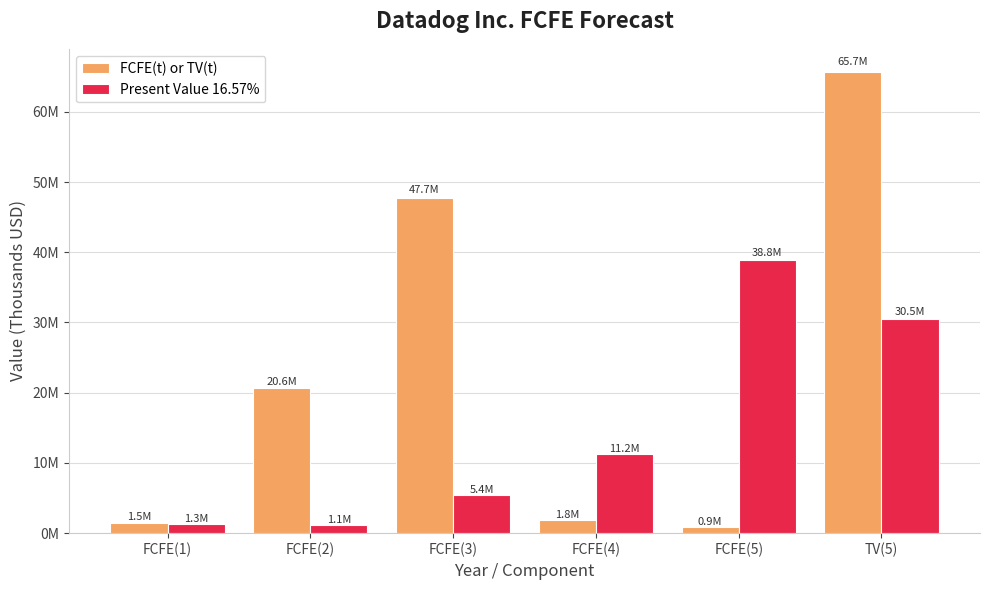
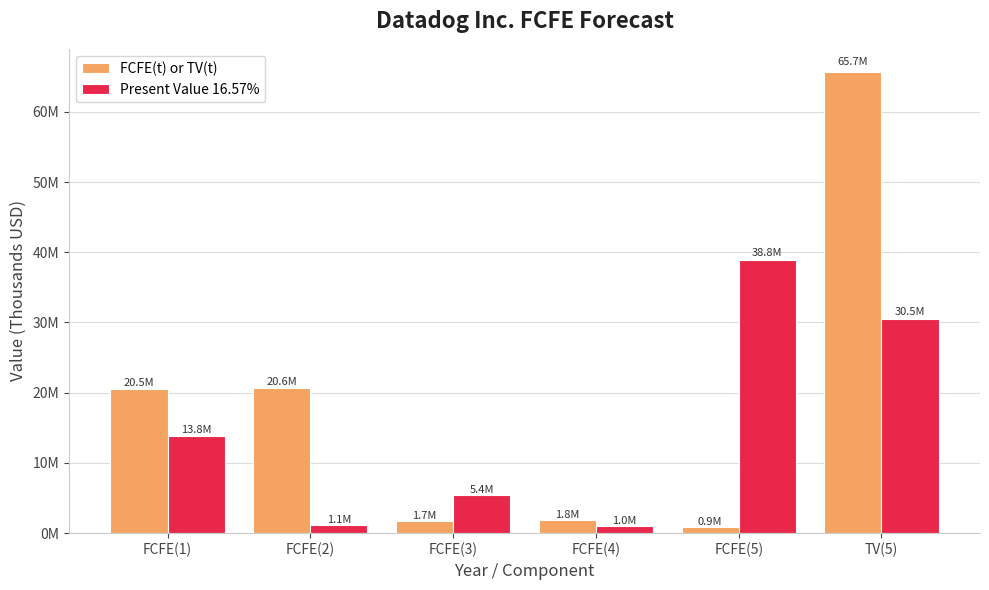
FCFE(t) or TV(t), FCFE(1): 1.5M -> 20.5M
Present Value 16.57%, FCFE(1): 1.3M -> 13.8M
FCFE(t) or TV(t), FCFE(3): 47.7M -> 1.7M
Present Value 16.57%, FCFE(4): 11.2M -> 1.0M
